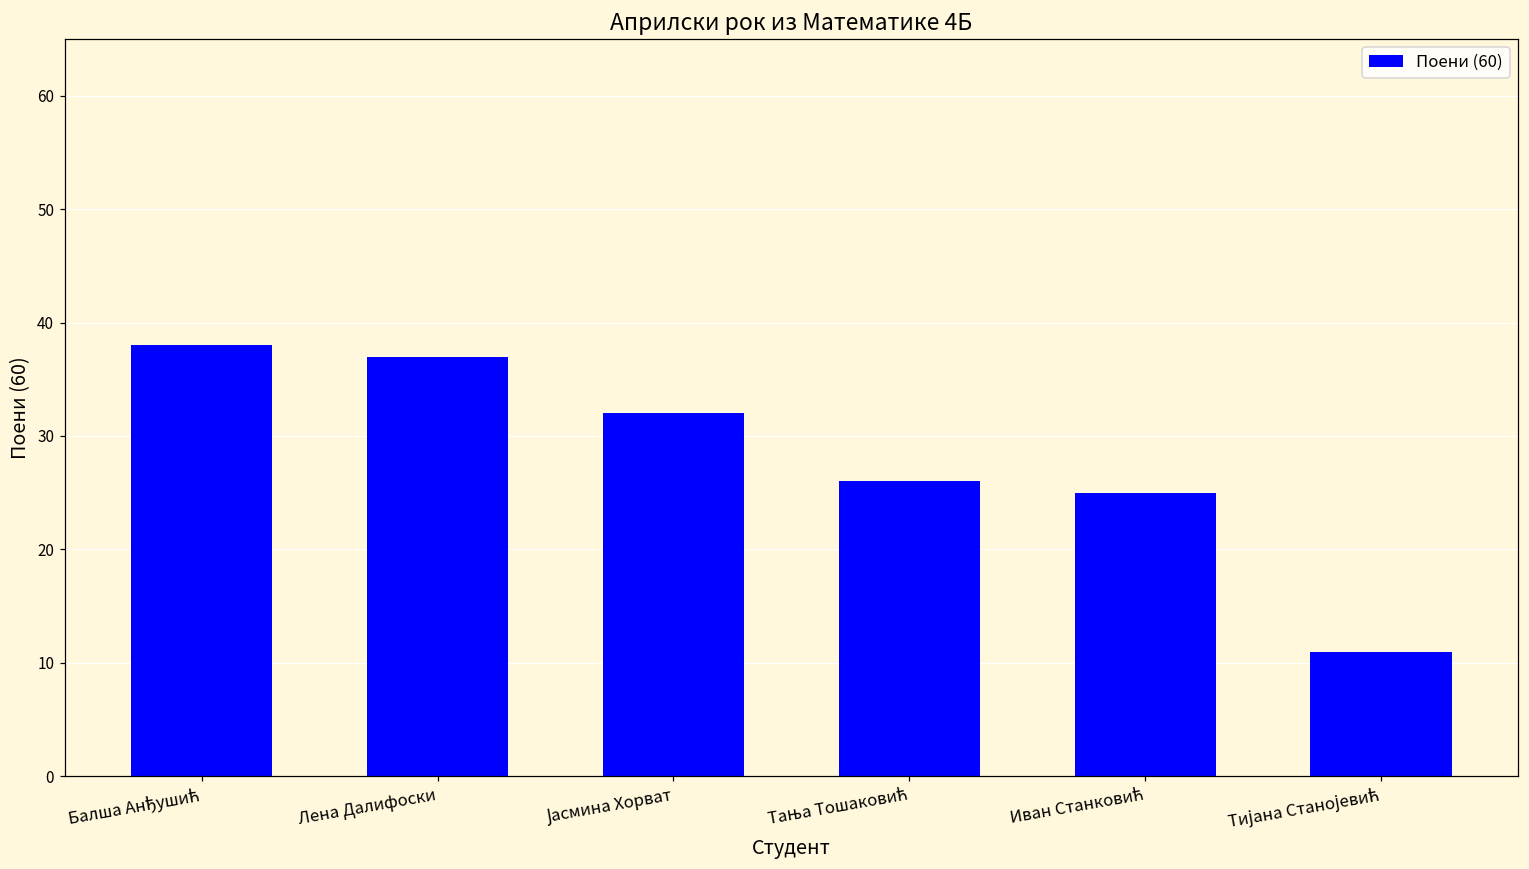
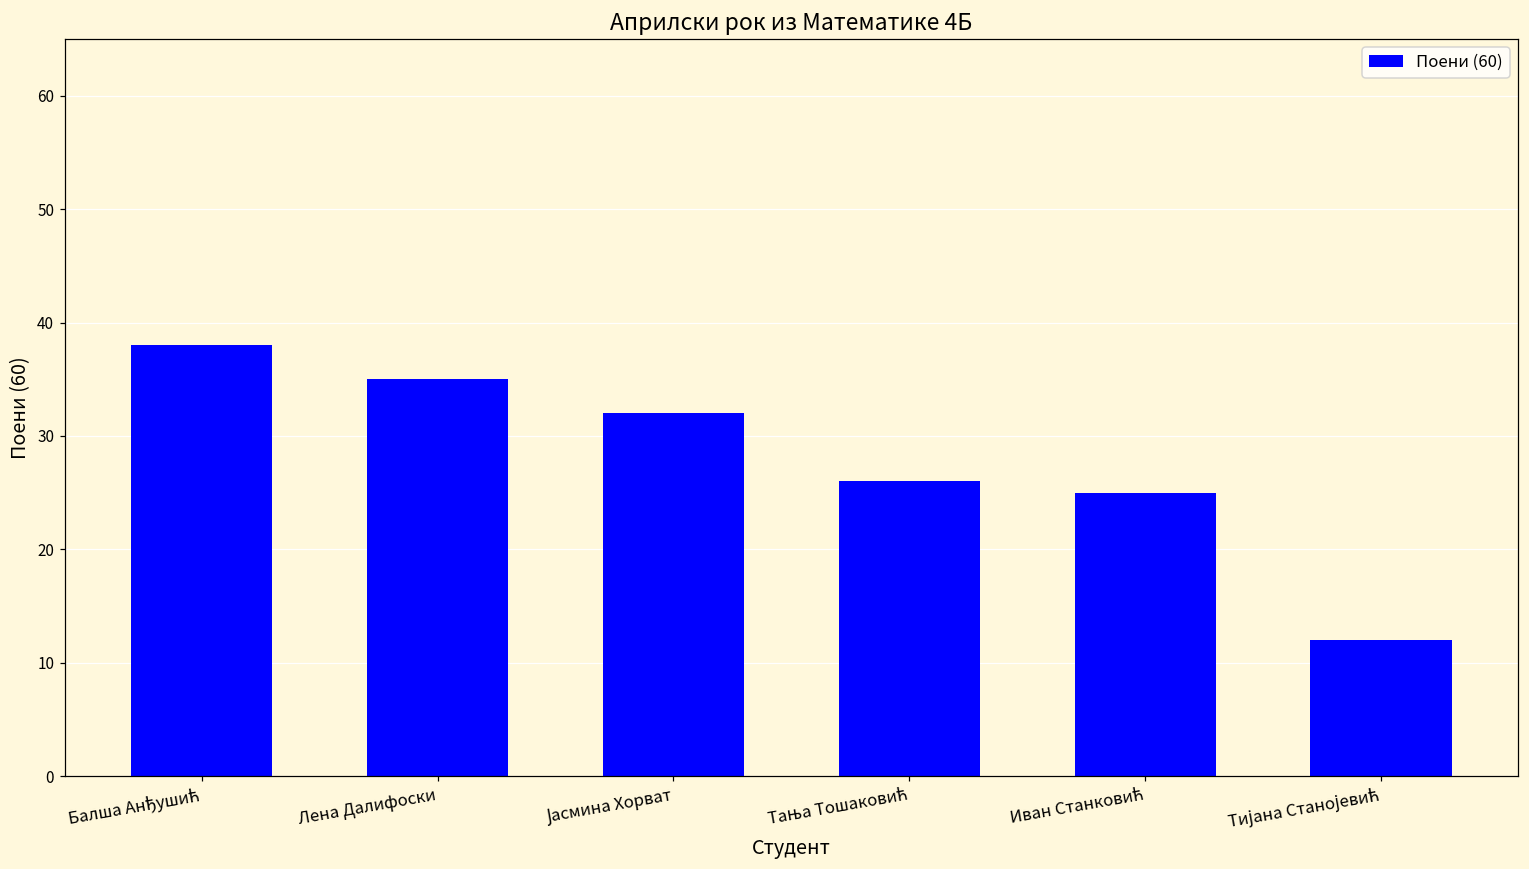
Лена Далифоски: 37 -> 35
Тијана Станојевић: 11 -> 12
